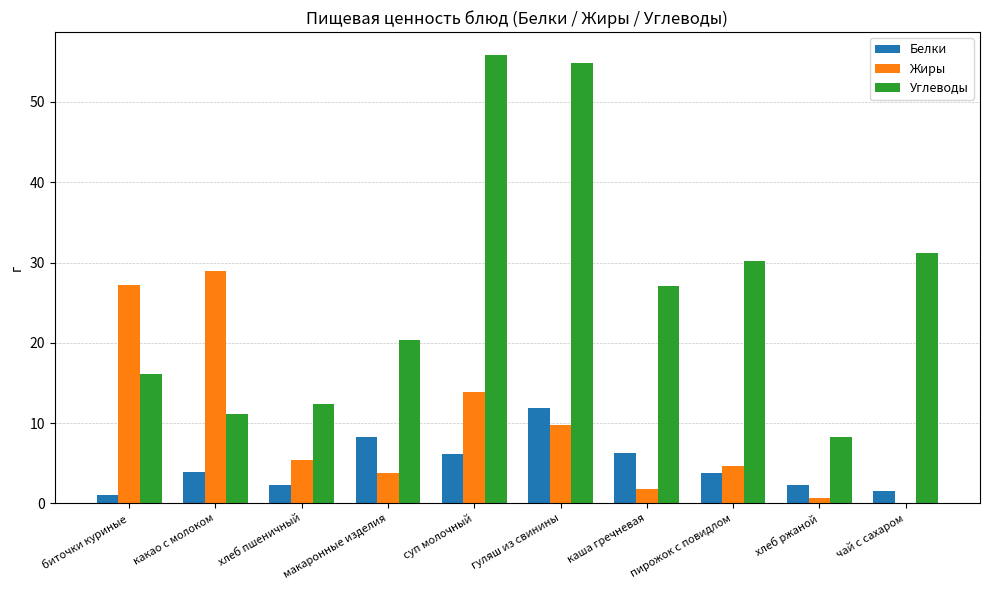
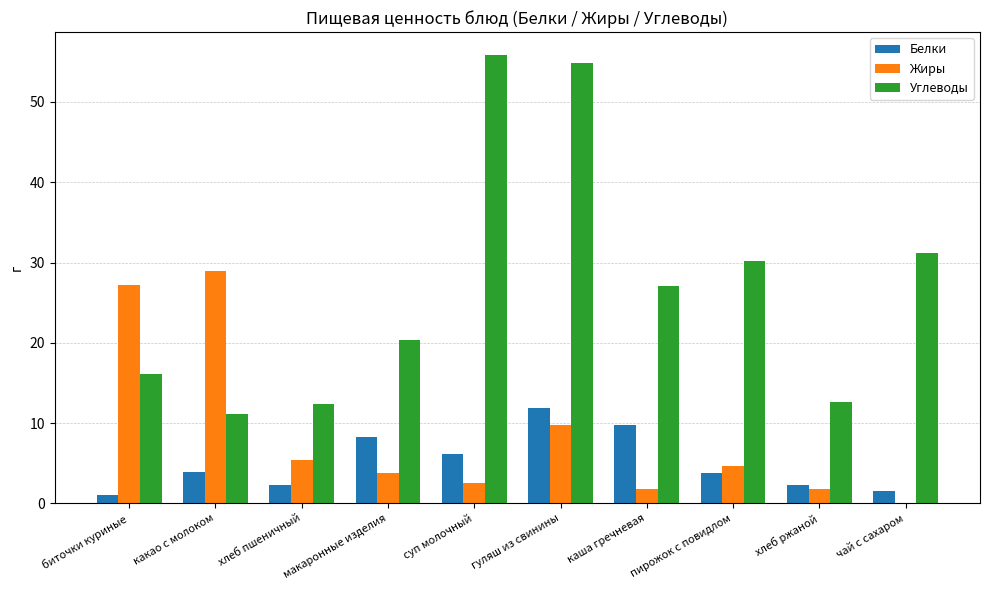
Жиры, суп молочный: 14 -> 3
Белки, каша гречневая: 6 -> 10
Жиры, хлеб ржаной: 1 -> 2
Углеводы, хлеб ржаной: 8 -> 13
